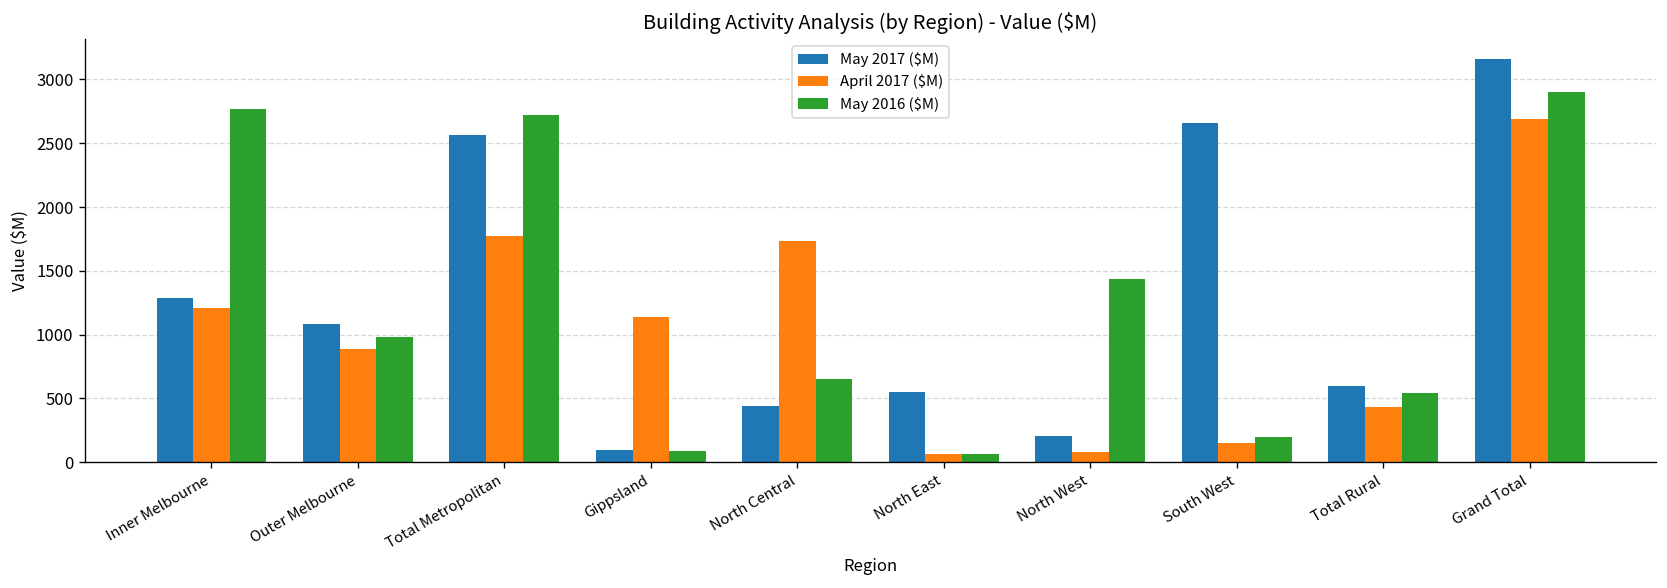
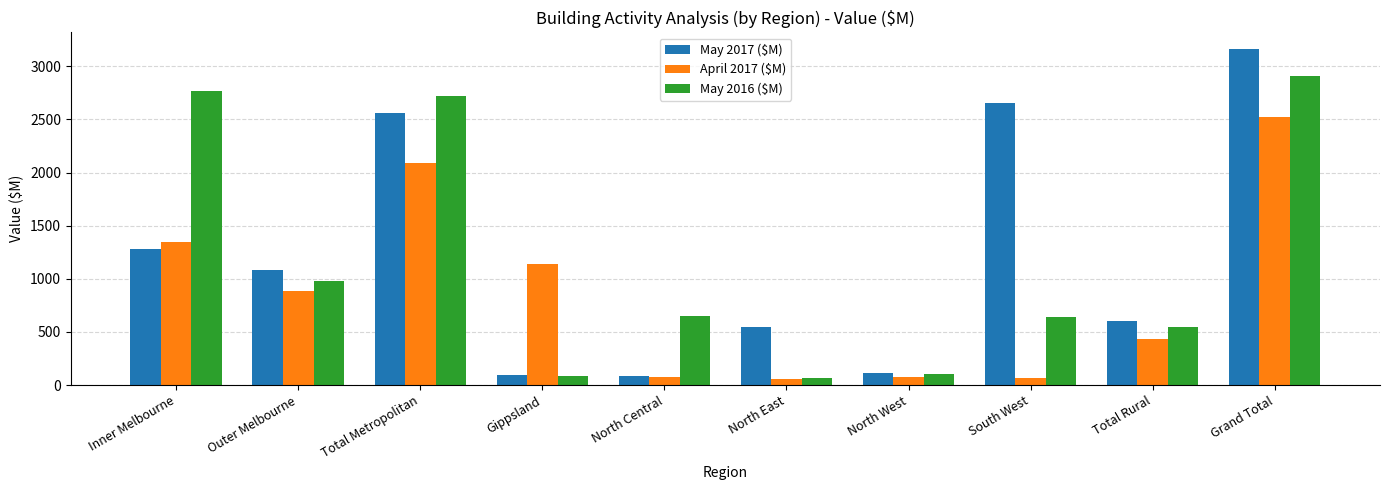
April 2017 ($M), Inner Melbourne: 1210 -> 1350
April 2017 ($M), Total Metropolitan: 1770 -> 2090
May 2017 ($M), North Central: 440 -> 80
April 2017 ($M), North Central: 1730 -> 80
May 2017 ($M), North West: 200 -> 110
May 2016 ($M), North West: 1430 -> 110
April 2017 ($M), South West: 150 -> 70
May 2016 ($M), South West: 200 -> 640
April 2017 ($M), Grand Total: 2690 -> 2520
